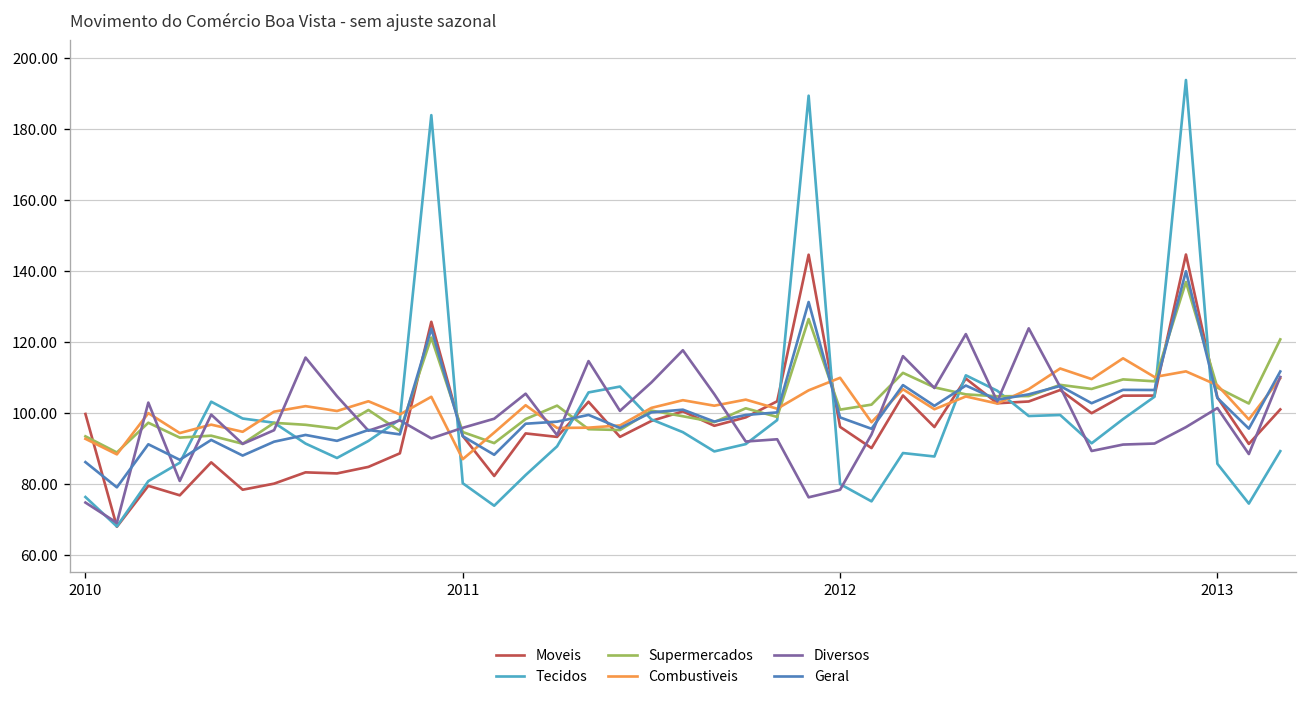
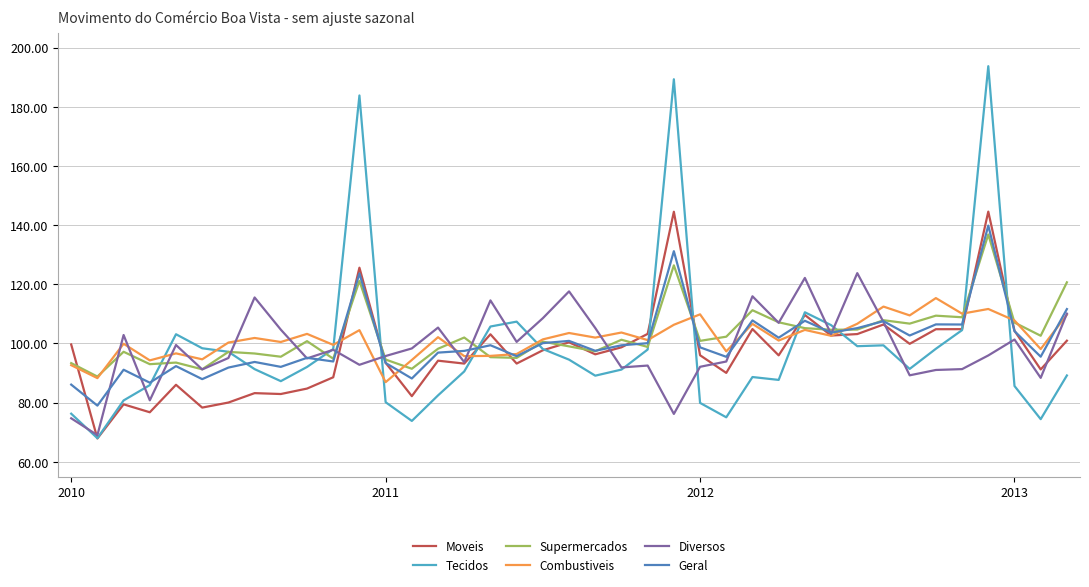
Diversos, 2012: 78 -> 92
